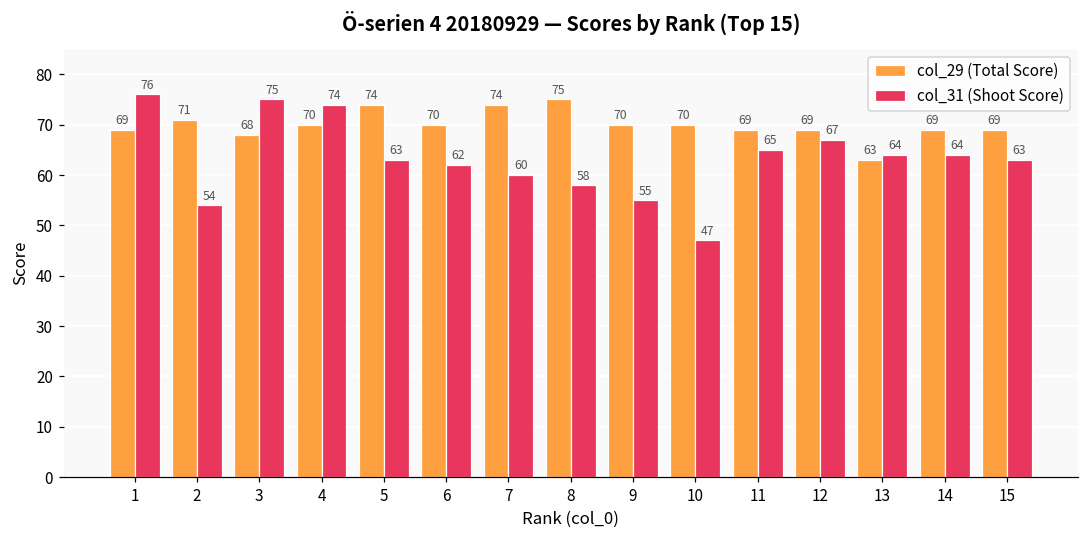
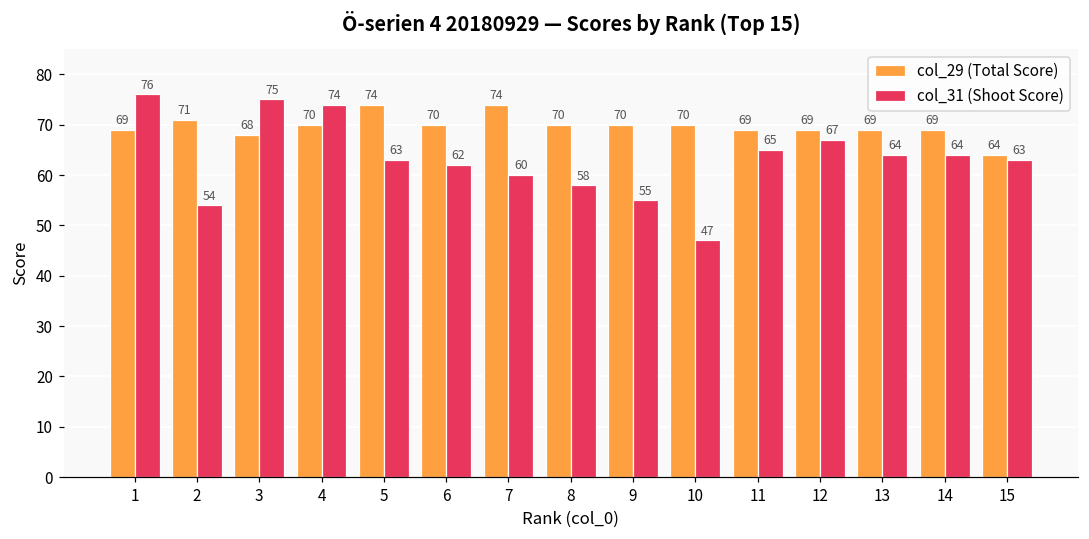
col_29 (Total Score), 8: 75 -> 70
col_29 (Total Score), 13: 63 -> 69
col_29 (Total Score), 15: 69 -> 64
